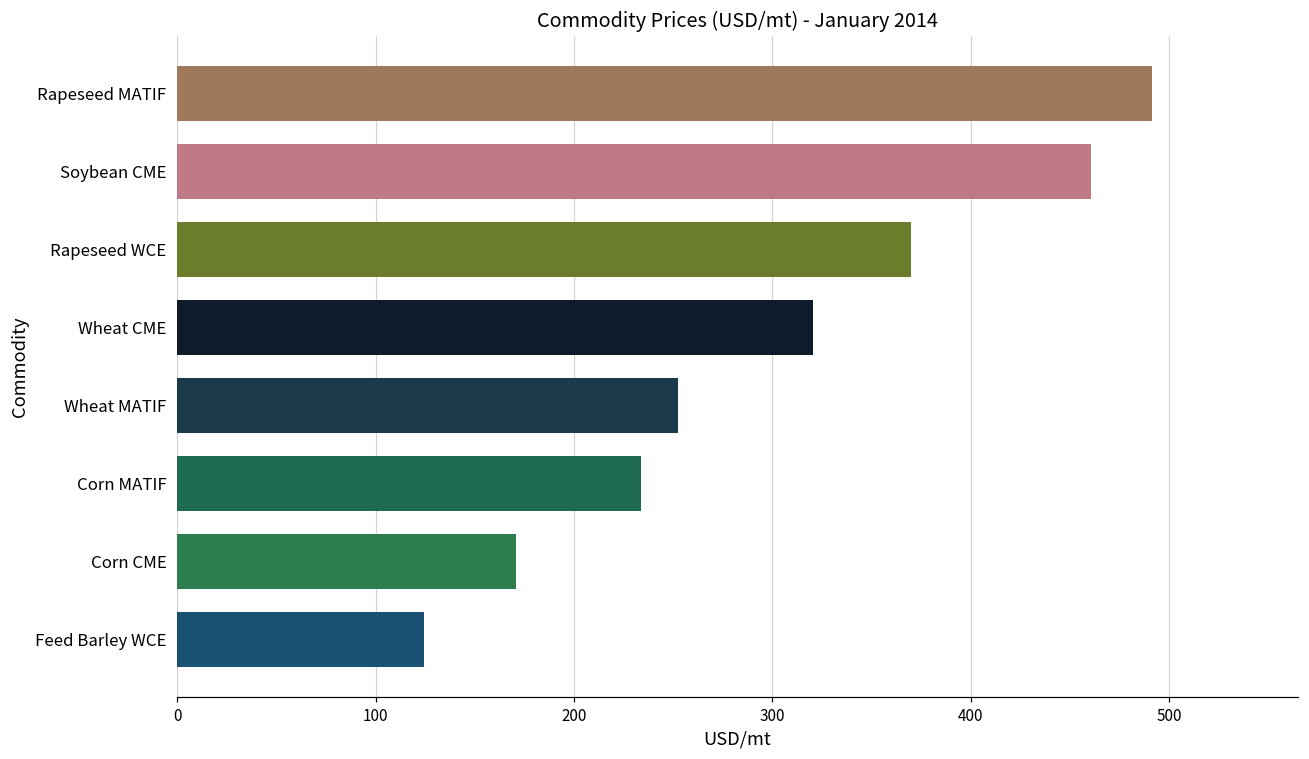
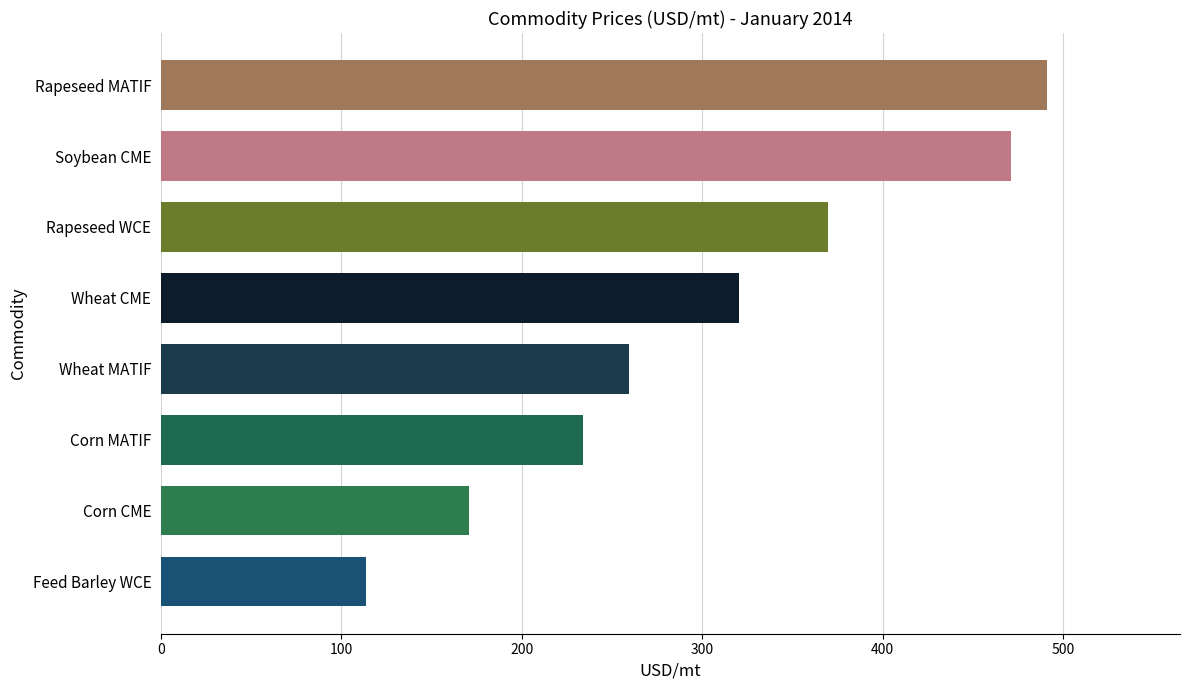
Soybean CME: 461 -> 471
Wheat MATIF: 252 -> 260
Feed Barley WCE: 125 -> 114
